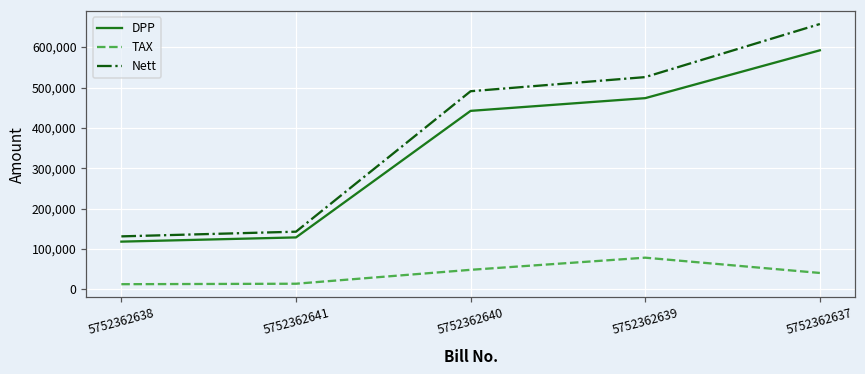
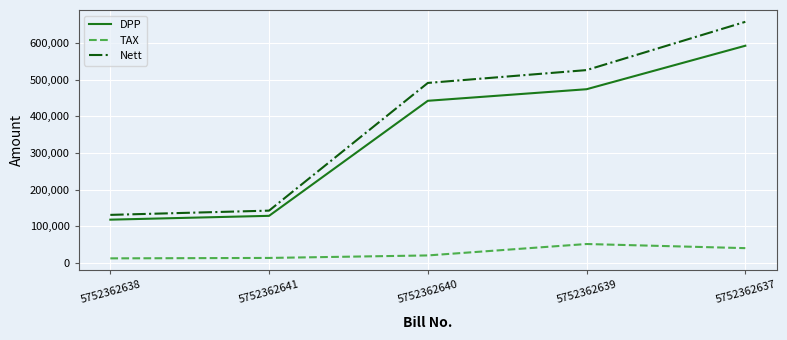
TAX, 5752362640: 50,000 -> 20,000
TAX, 5752362639: 80,000 -> 50,000
